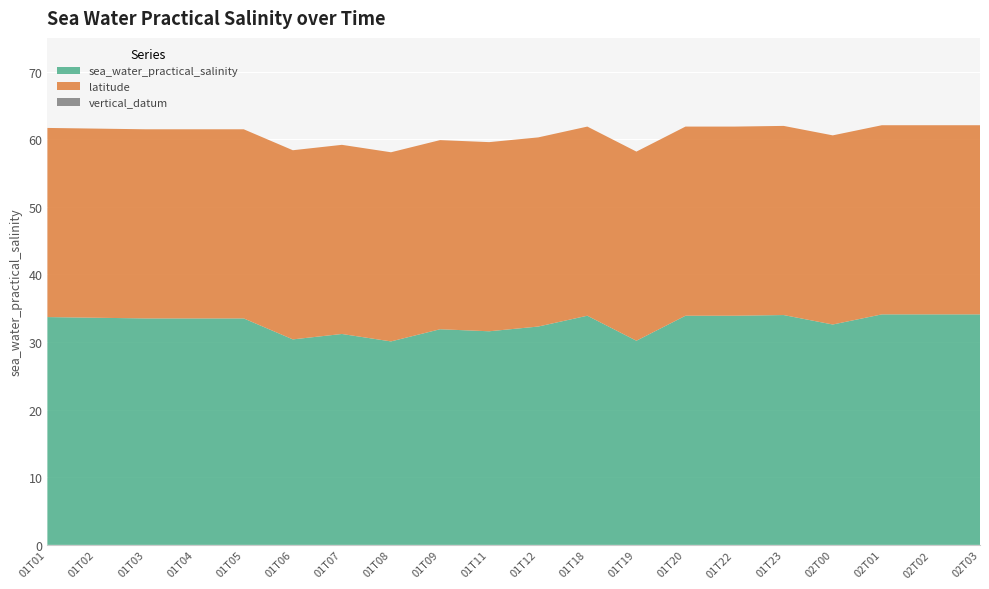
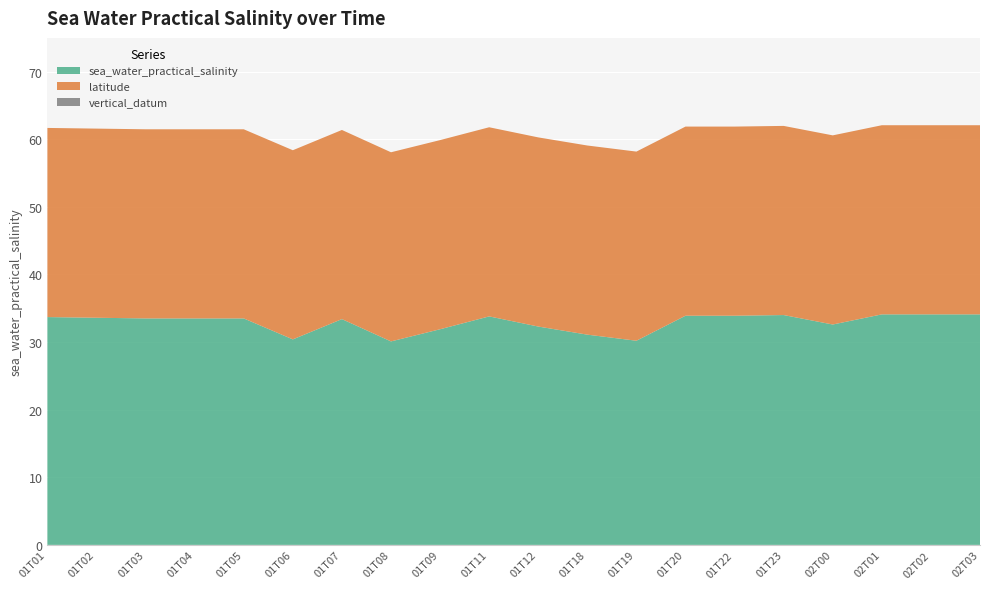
sea_water_practical_salinity, 01T07: 31 -> 33
sea_water_practical_salinity, 01T11: 32 -> 34
sea_water_practical_salinity, 01T18: 34 -> 31
